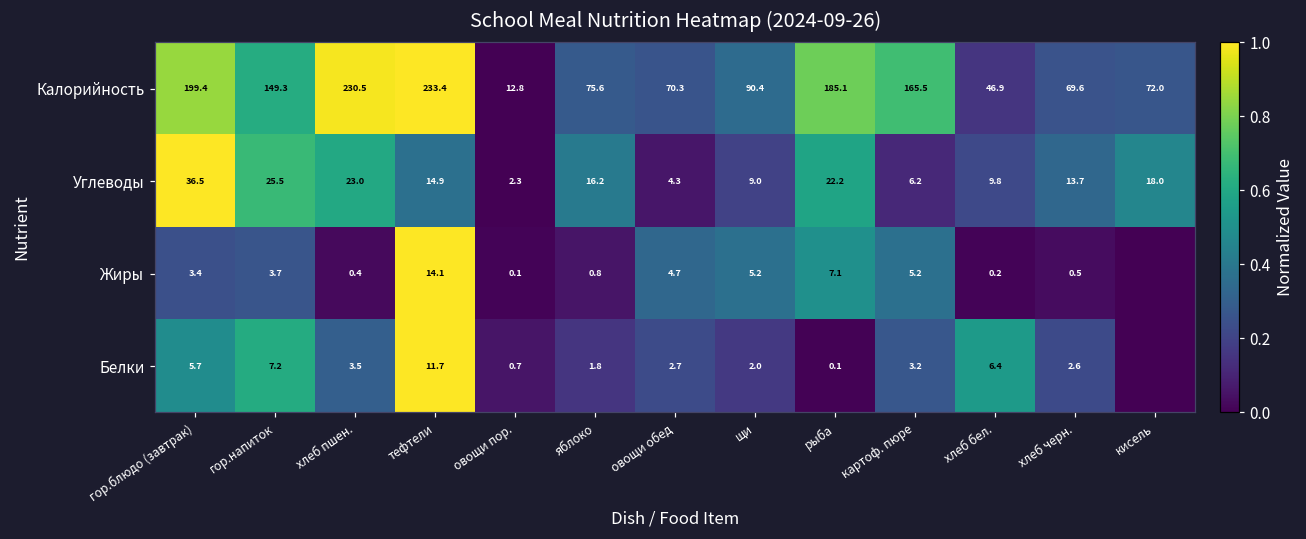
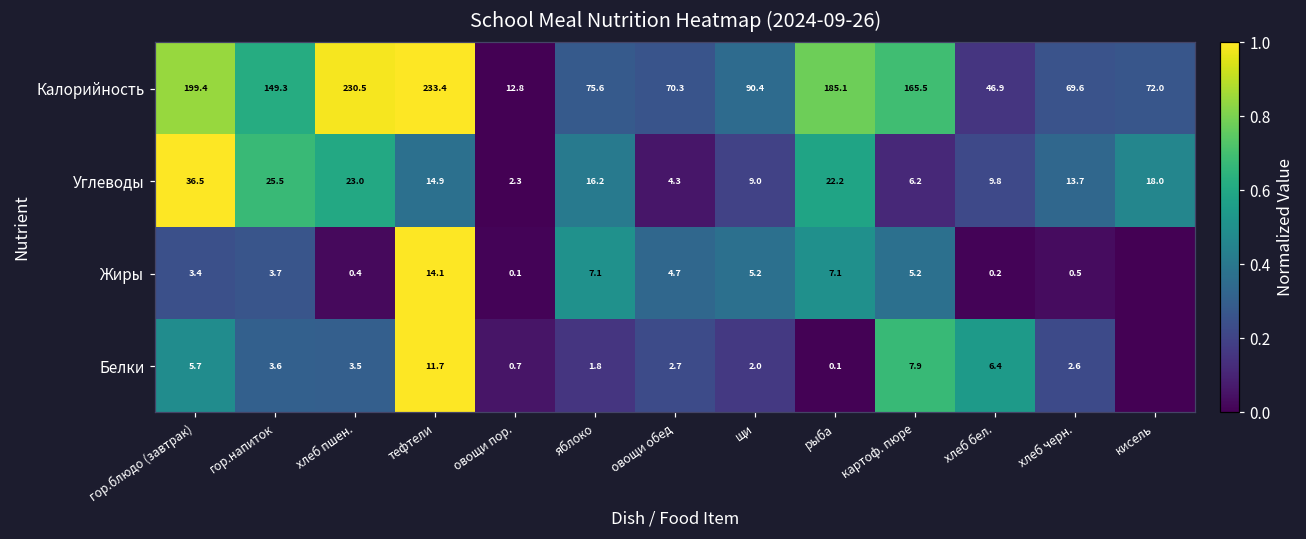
Жиры, яблоко: 0.8 -> 7.1
Белки, гор.напиток: 7.2 -> 3.6
Белки, картоф. пюре: 3.2 -> 7.9
